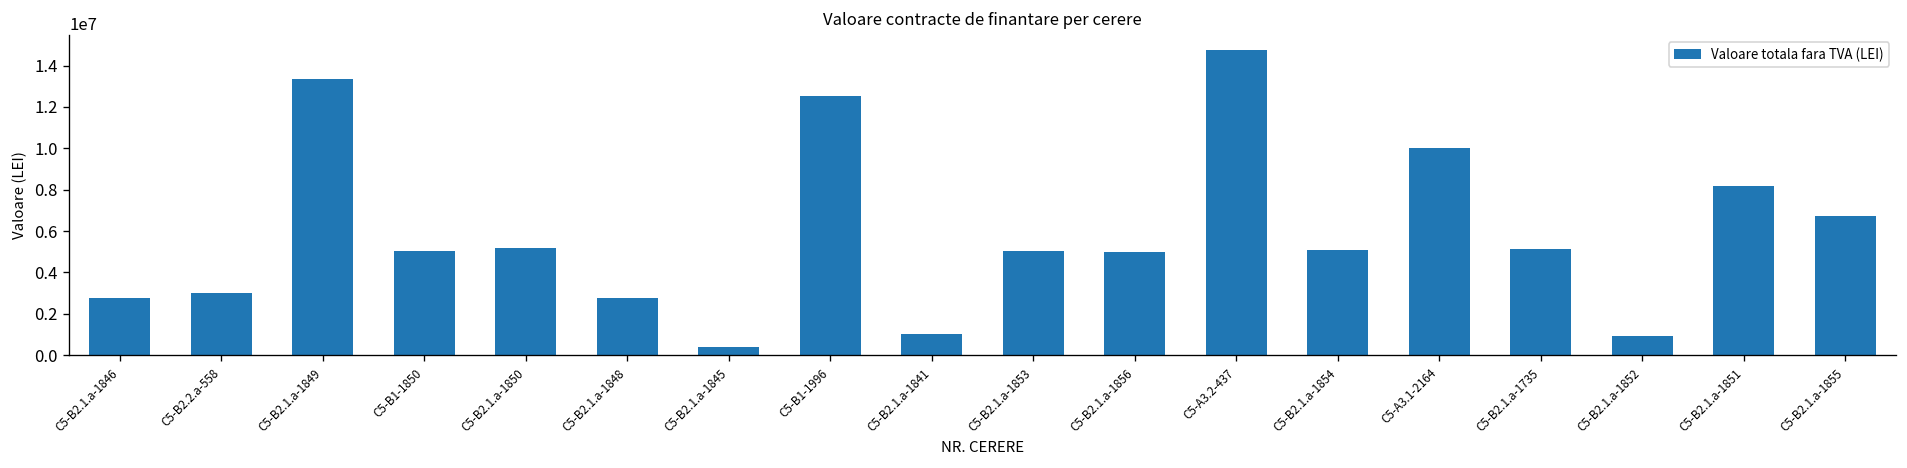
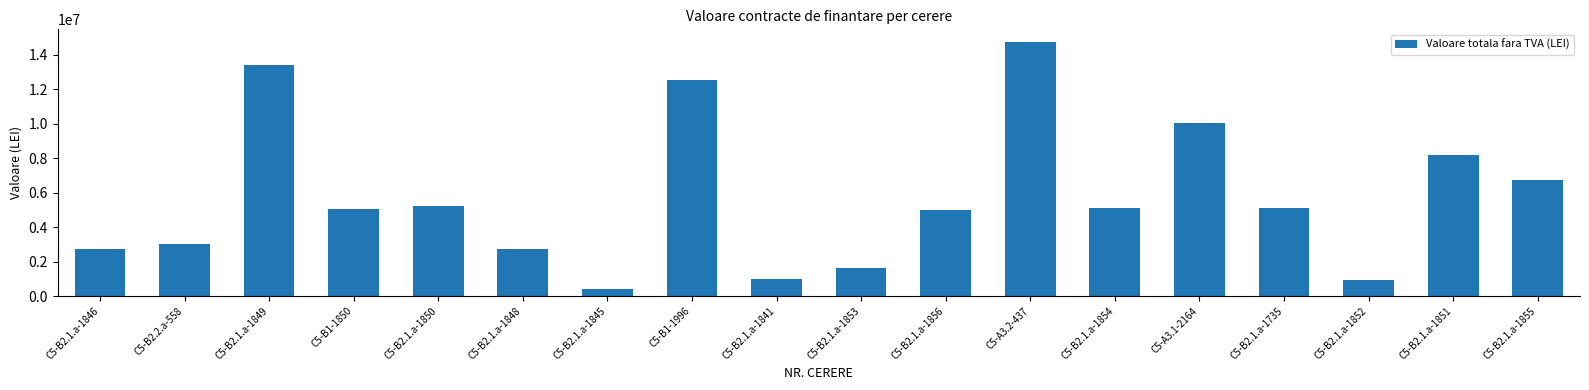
C5-B2.1.a-1853: 5000000 -> 1600000
